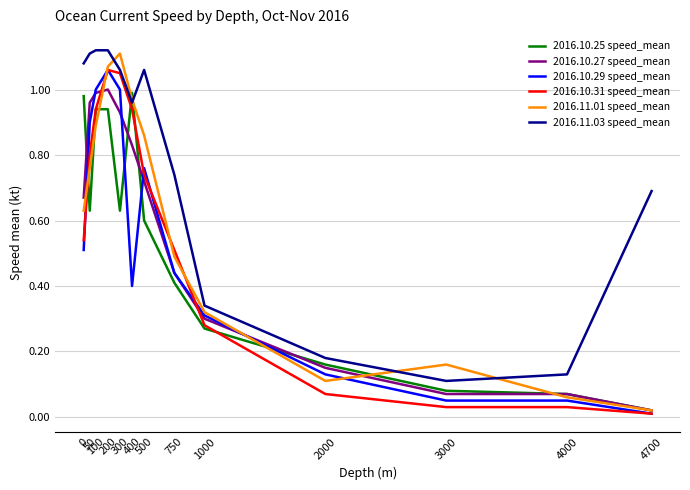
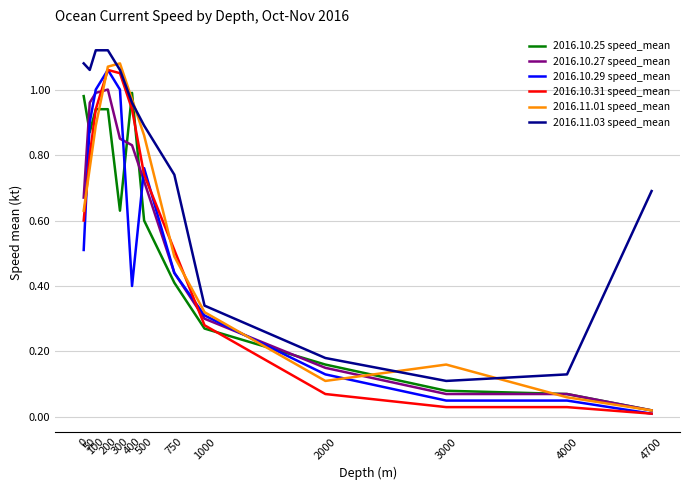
2016.10.31 speed_mean, 0: 0.54 -> 0.60
2016.10.25 speed_mean, 50: 0.63 -> 0.87
2016.11.03 speed_mean, 50: 1.11 -> 1.06
2016.10.27 speed_mean, 300: 0.93 -> 0.85
2016.11.01 speed_mean, 300: 1.11 -> 1.08
2016.11.03 speed_mean, 500: 1.06 -> 0.89
